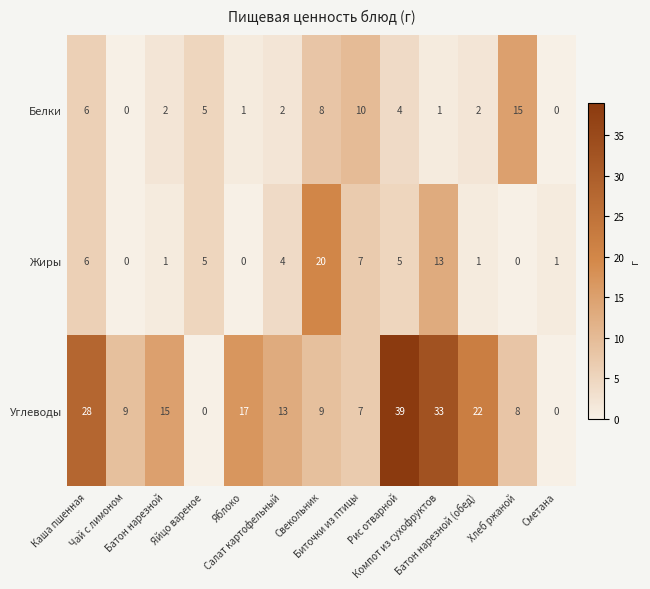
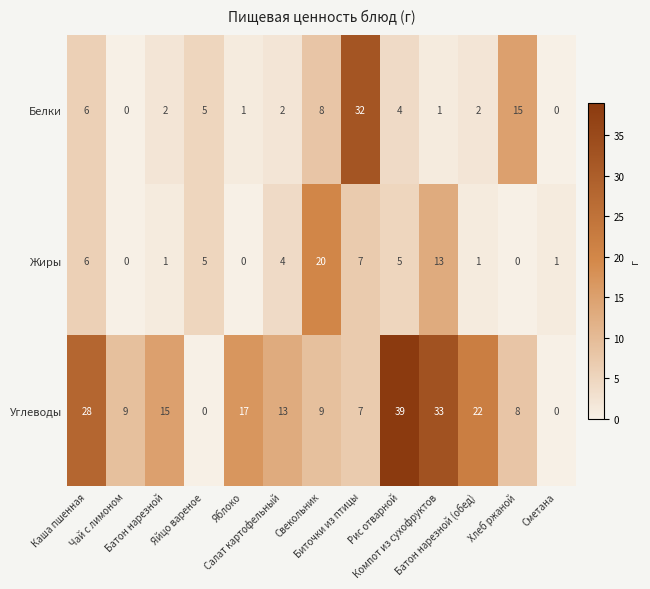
Белки, Биточки из птицы: 10 -> 32
